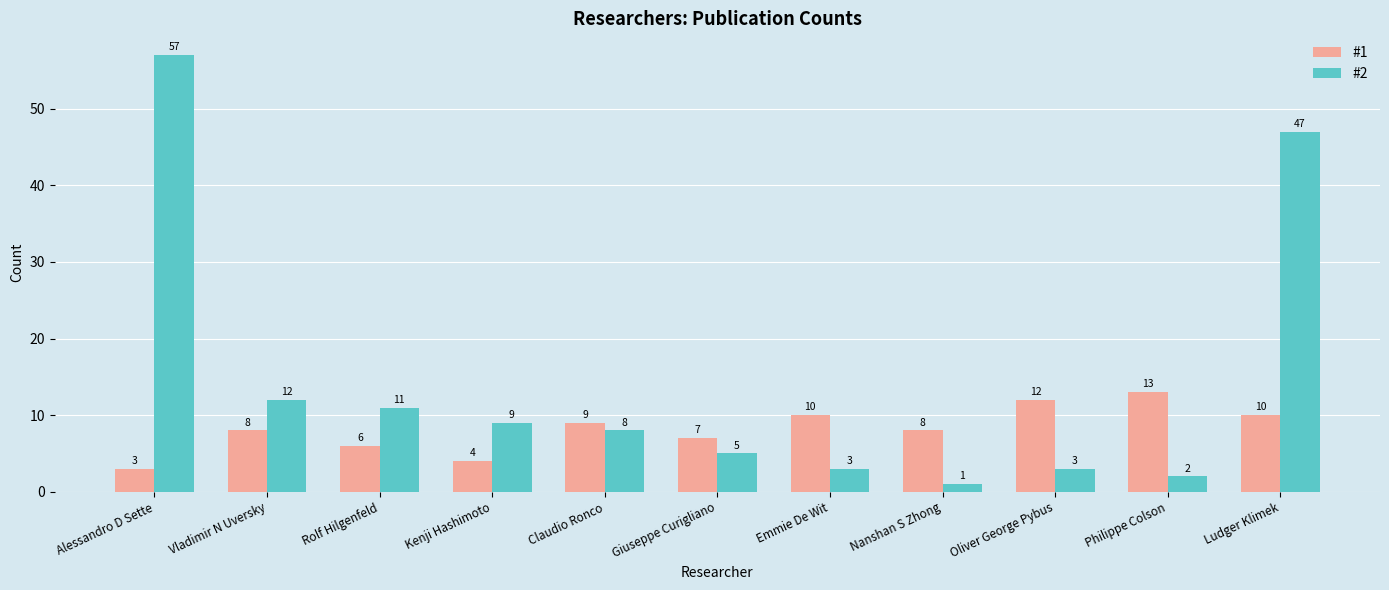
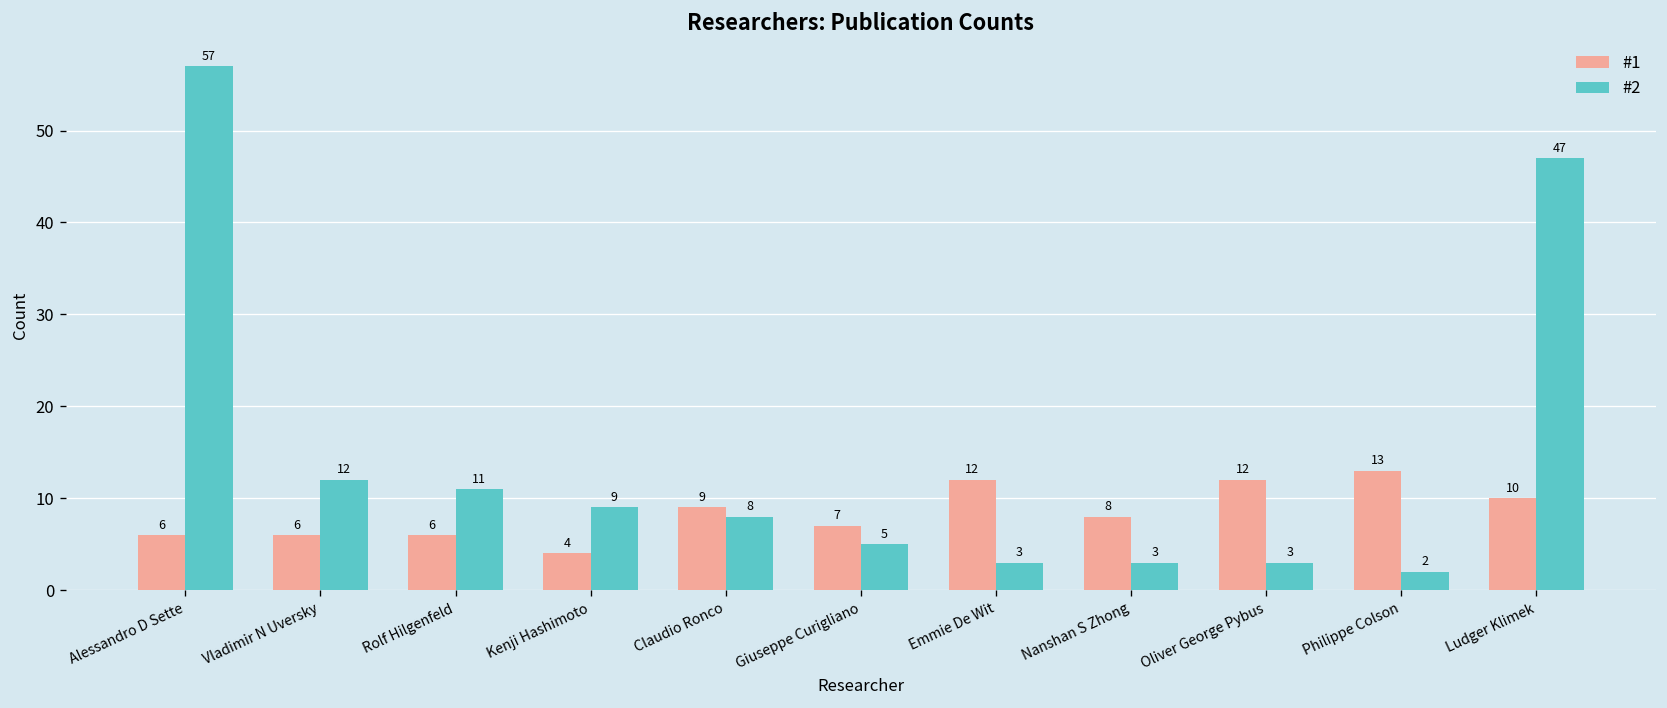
#1, Alessandro D Sette: 3 -> 6
#1, Vladimir N Uversky: 8 -> 6
#1, Emmie De Wit: 10 -> 12
#2, Nanshan S Zhong: 1 -> 3
